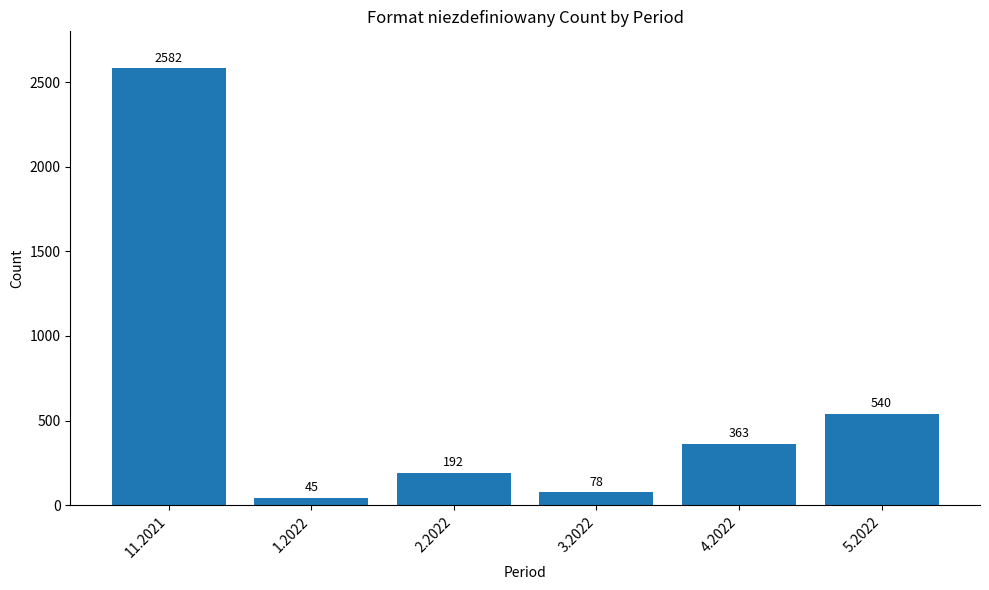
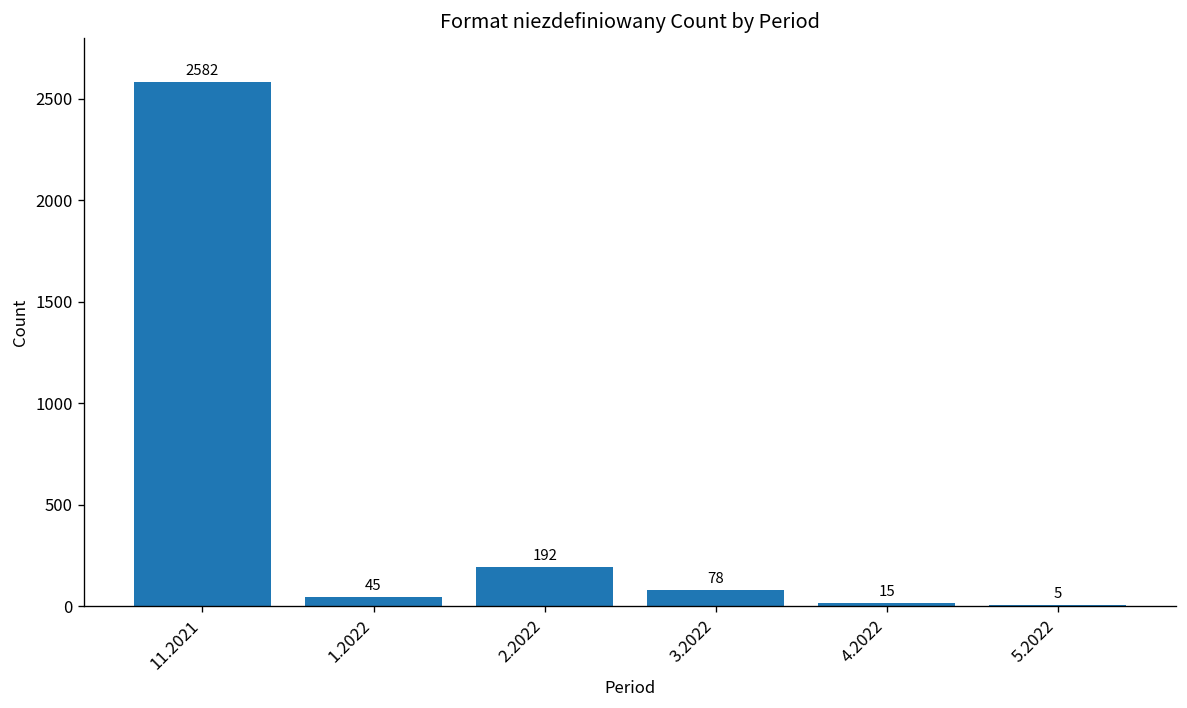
4.2022: 363 -> 15
5.2022: 540 -> 5
